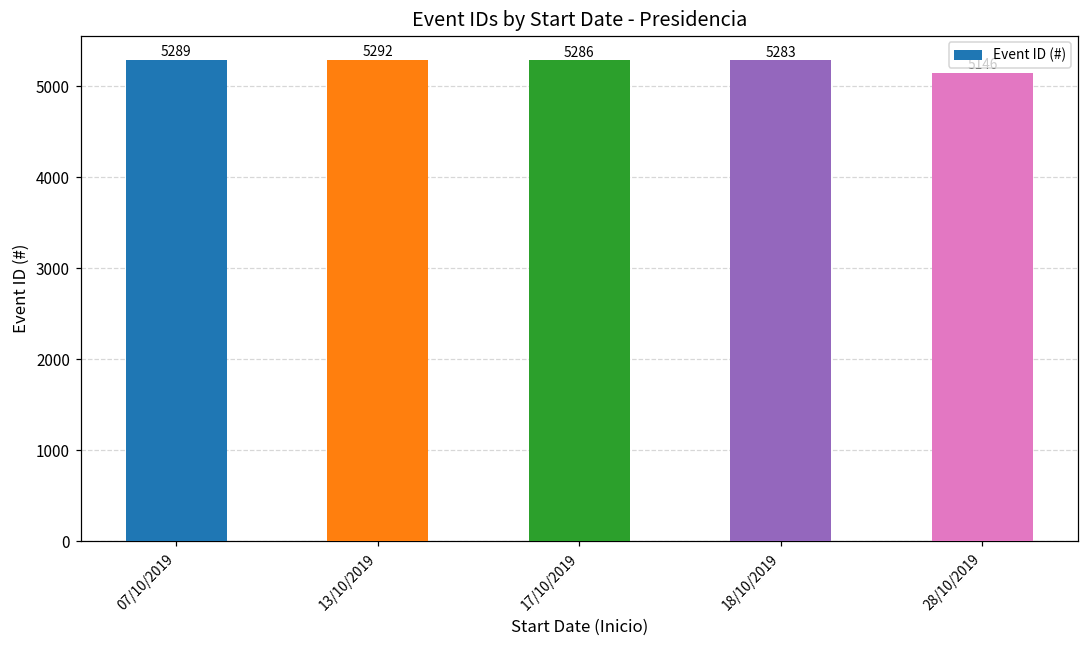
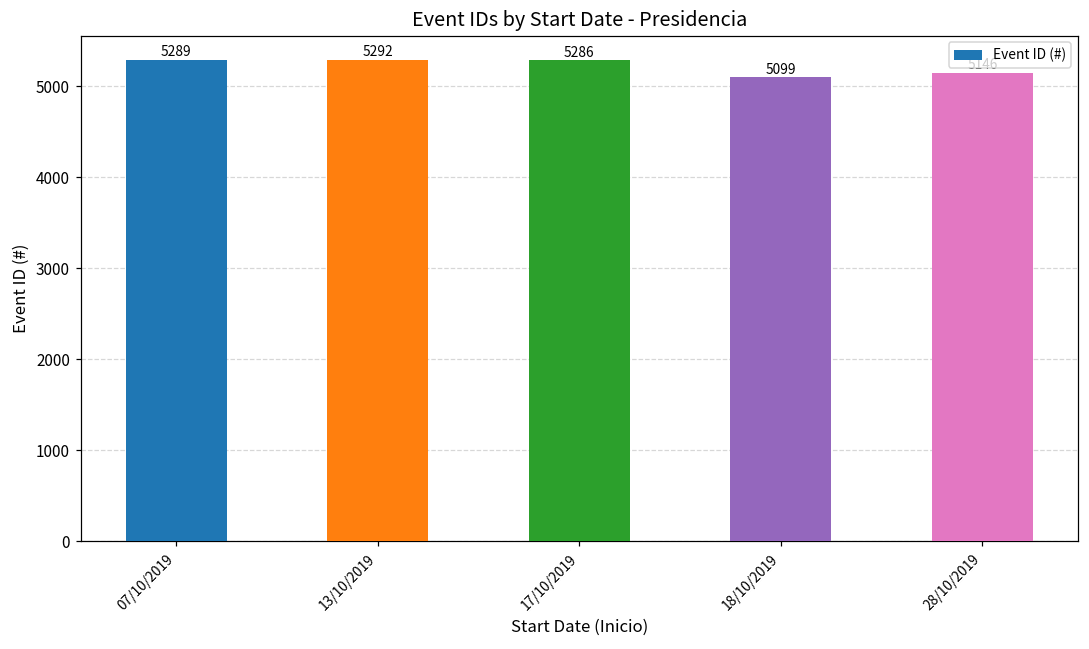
18/10/2019: 5283 -> 5099
